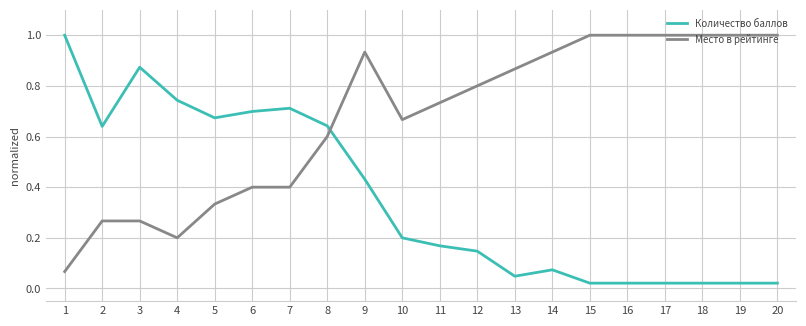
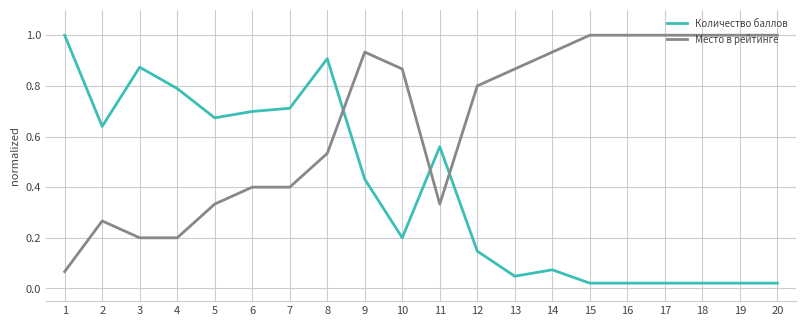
Место в рейтинге, 3: 0.27 -> 0.20
Количество баллов, 4: 0.74 -> 0.79
Количество баллов, 8: 0.64 -> 0.91
Место в рейтинге, 8: 0.60 -> 0.53
Место в рейтинге, 10: 0.67 -> 0.87
Количество баллов, 11: 0.17 -> 0.56
Место в рейтинге, 11: 0.73 -> 0.33
